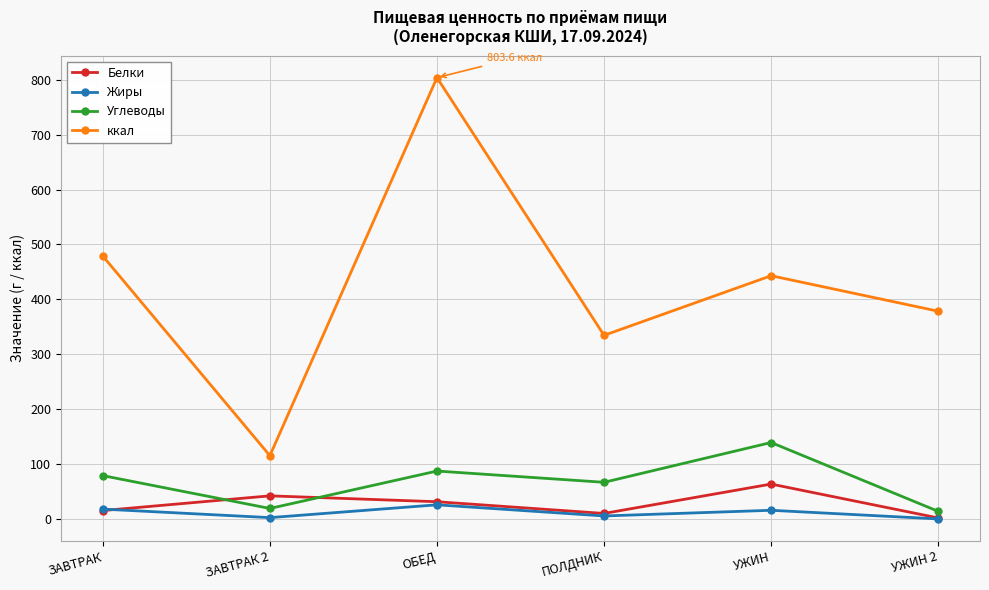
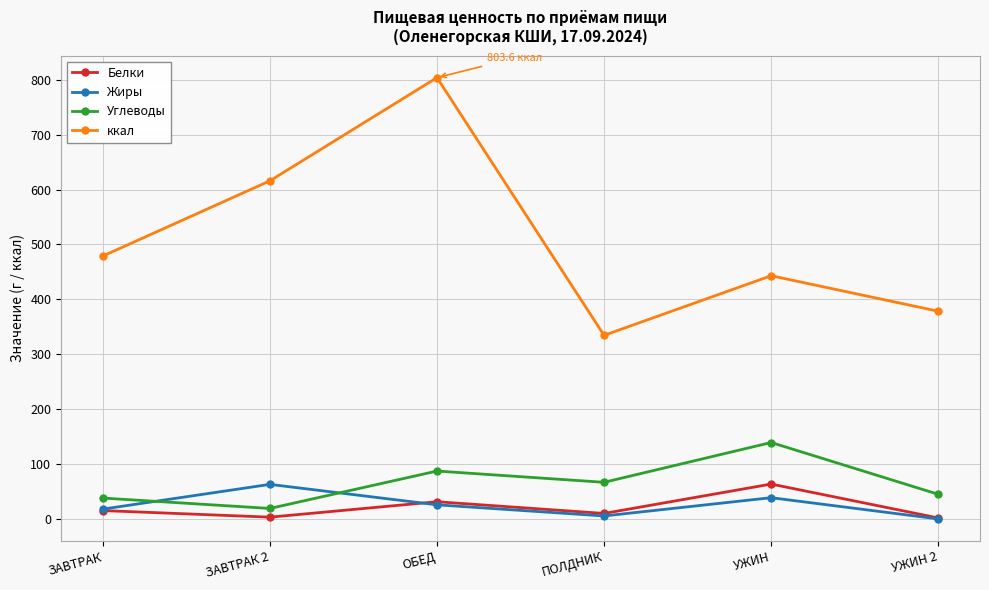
Углеводы, ЗАВТРАК: 80 -> 40
Белки, ЗАВТРАК 2: 40 -> 0
Жиры, ЗАВТРАК 2: 0 -> 60
ккал, ЗАВТРАК 2: 120 -> 620
Жиры, УЖИН: 20 -> 40
Углеводы, УЖИН 2: 10 -> 50
